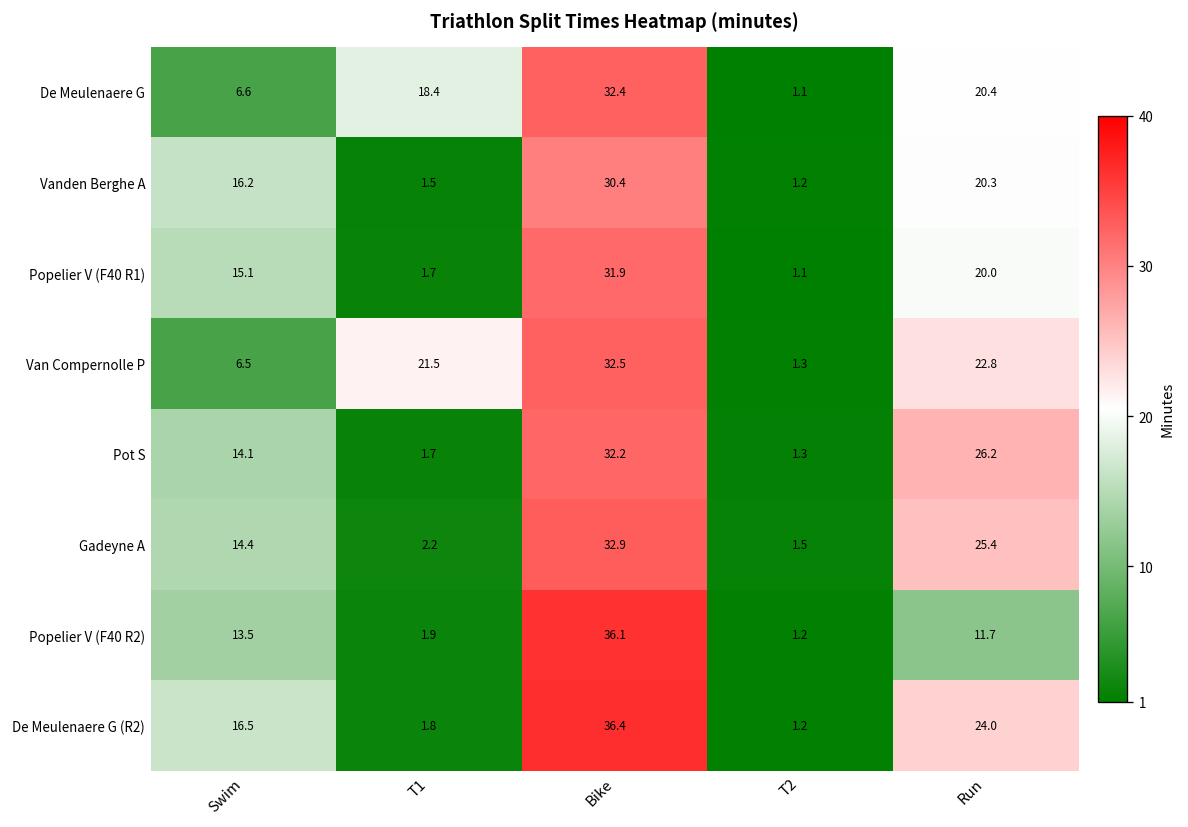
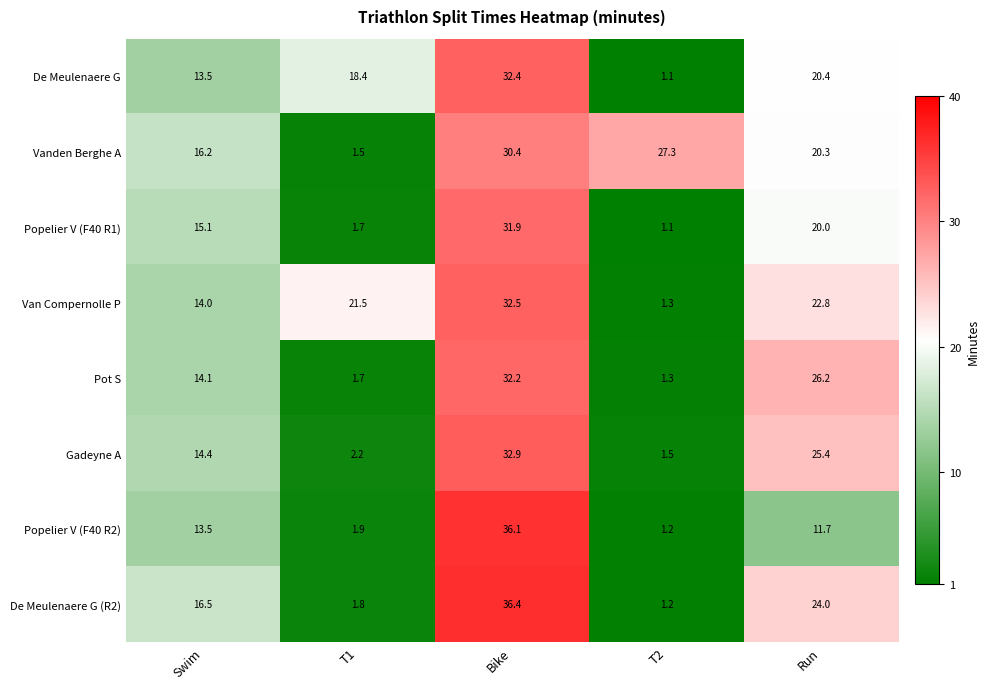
De Meulenaere G, Swim: 6.6 -> 13.5
Vanden Berghe A, T2: 1.2 -> 27.3
Van Compernolle P, Swim: 6.5 -> 14.0
